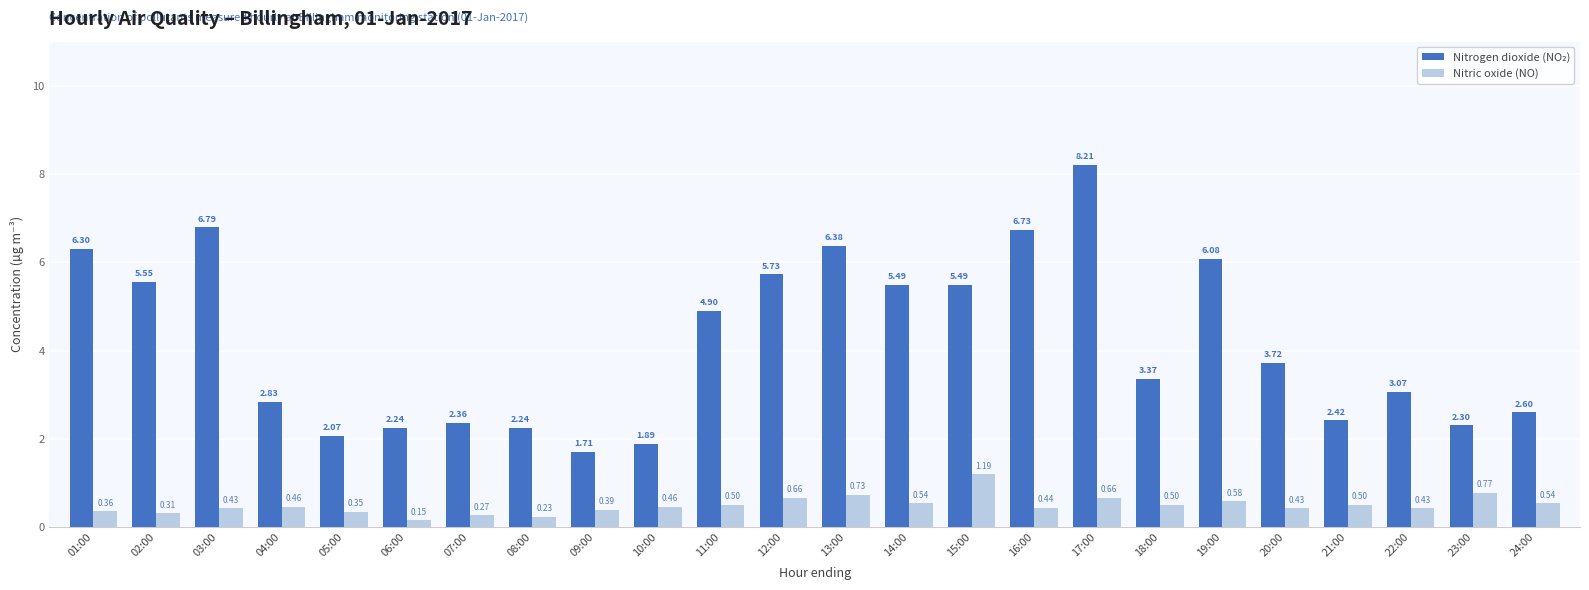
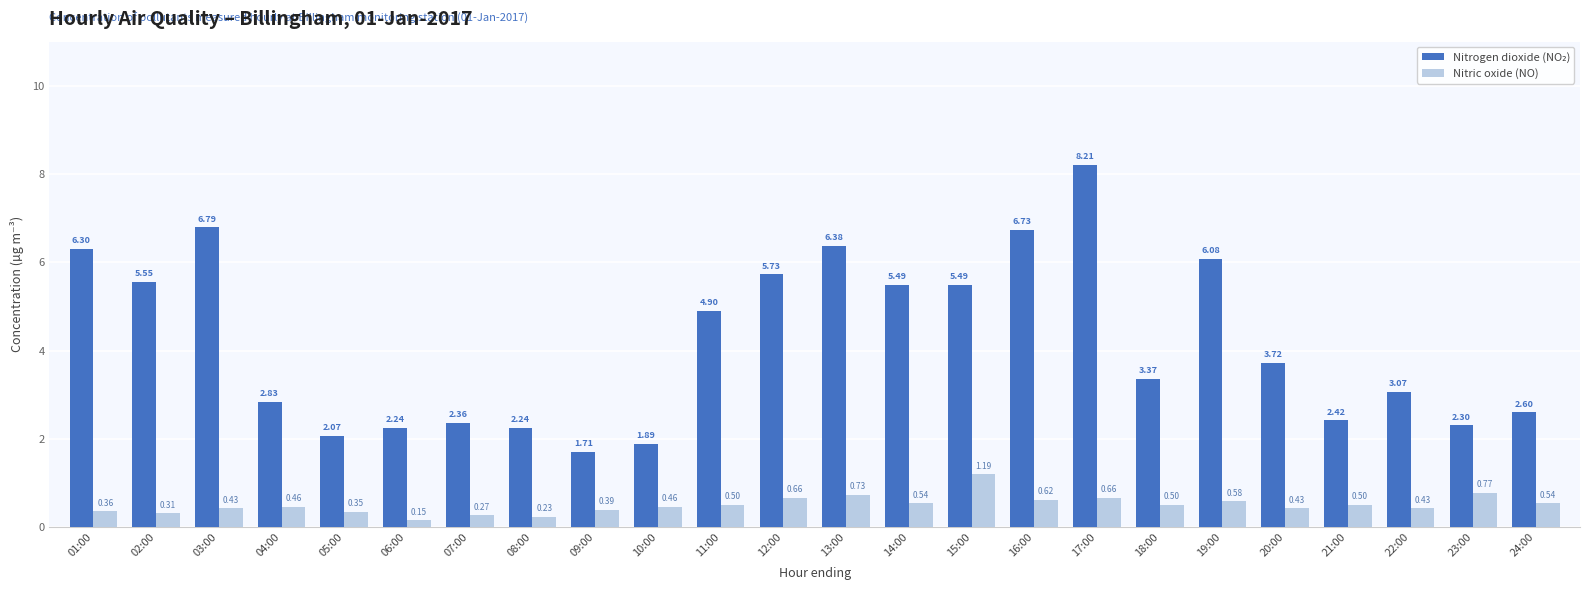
Nitric oxide (NO), 16:00: 0.44 -> 0.62
